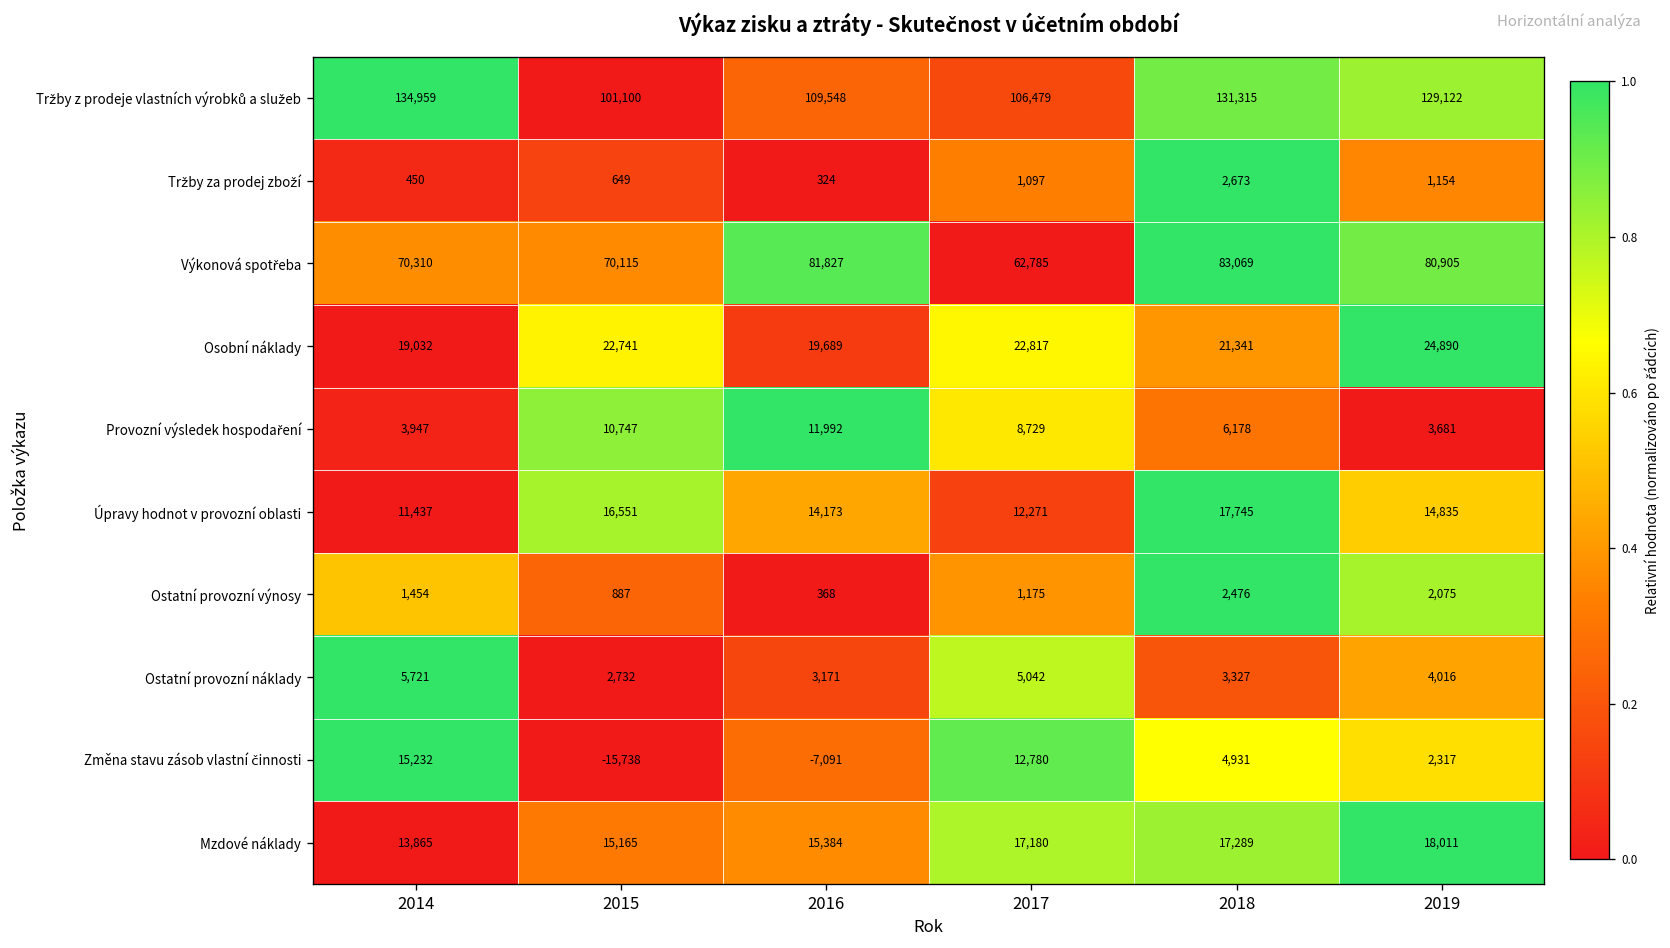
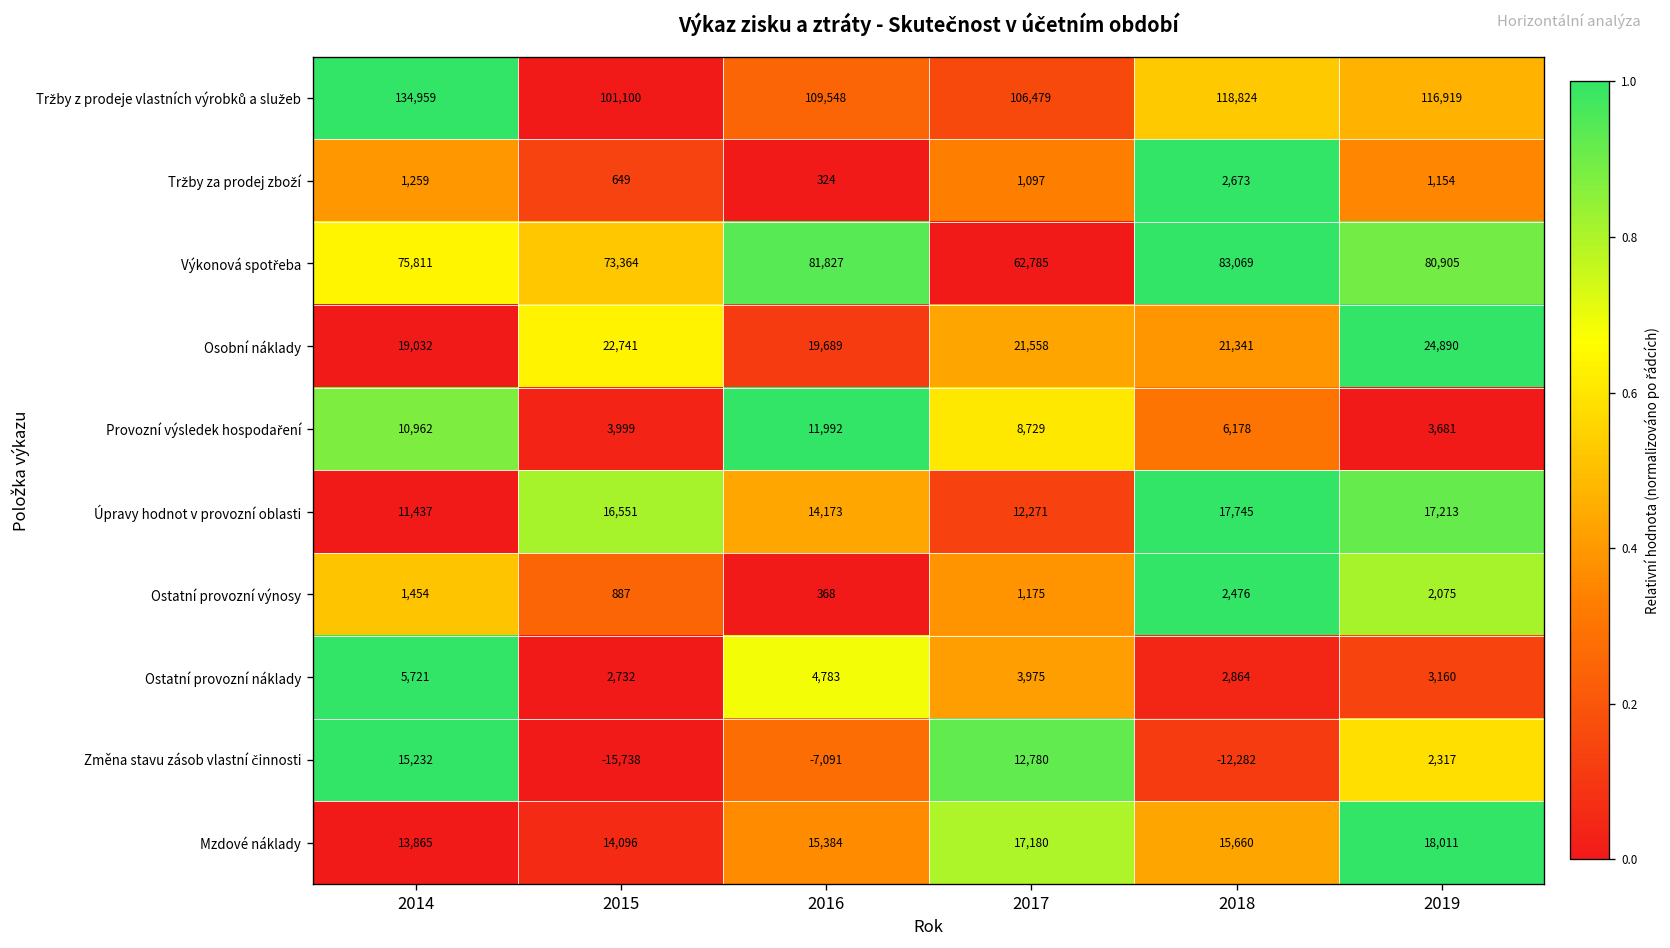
Tržby z prodeje vlastních výrobků a služeb, 2018: 131,315 -> 118,824
Tržby z prodeje vlastních výrobků a služeb, 2019: 129,122 -> 116,919
Tržby za prodej zboží, 2014: 450 -> 1,259
Výkonová spotřeba, 2014: 70,310 -> 75,811
Výkonová spotřeba, 2015: 70,115 -> 73,364
Osobní náklady, 2017: 22,817 -> 21,558
Provozní výsledek hospodaření, 2014: 3,947 -> 10,962
Provozní výsledek hospodaření, 2015: 10,747 -> 3,999
Úpravy hodnot v provozní oblasti, 2019: 14,835 -> 17,213
Ostatní provozní náklady, 2016: 3,171 -> 4,783
Ostatní provozní náklady, 2017: 5,042 -> 3,975
Ostatní provozní náklady, 2018: 3,327 -> 2,864
Ostatní provozní náklady, 2019: 4,016 -> 3,160
Změna stavu zásob vlastní činnosti, 2018: 4,931 -> -12,282
Mzdové náklady, 2015: 15,165 -> 14,096
Mzdové náklady, 2018: 17,289 -> 15,660
